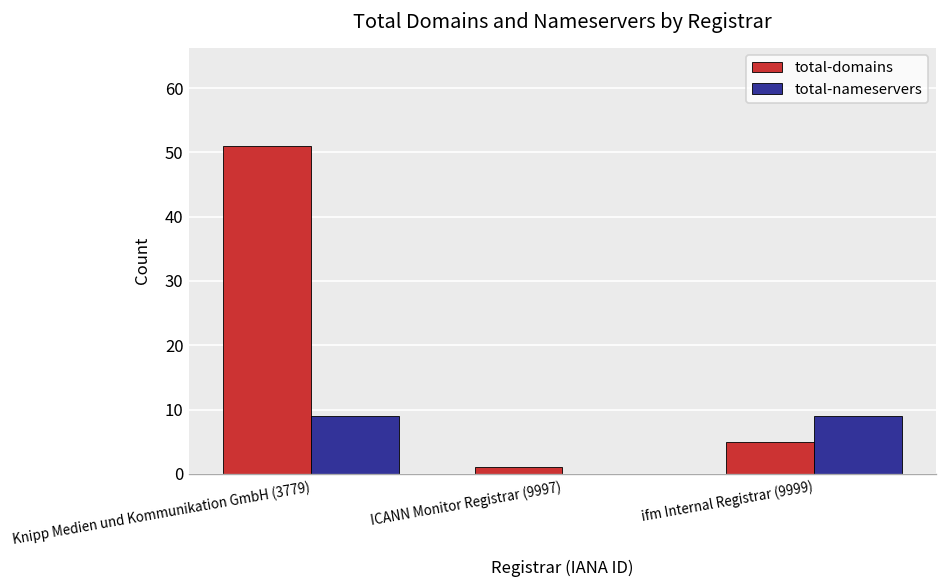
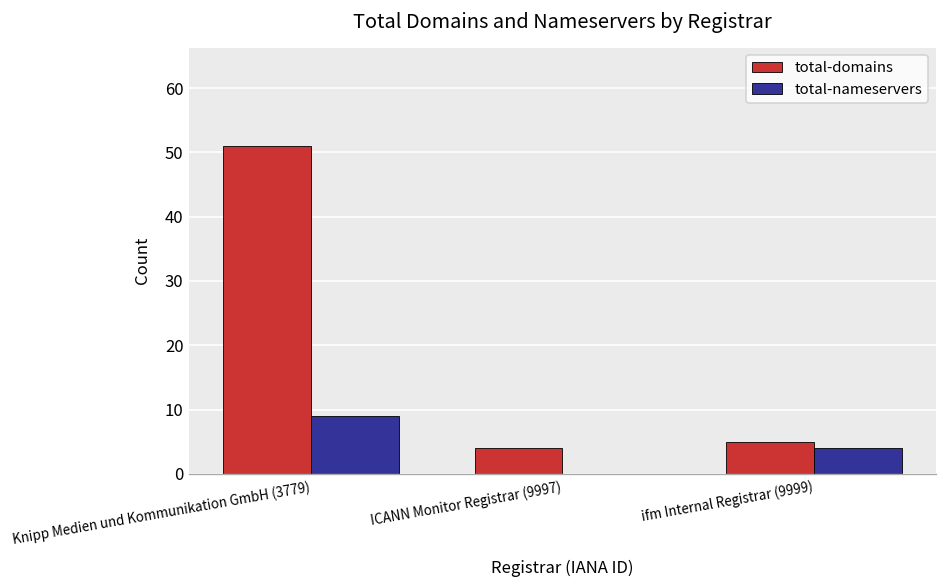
total-domains, ICANN Monitor Registrar (9997): 1 -> 4
total-nameservers, ifm Internal Registrar (9999): 9 -> 4
